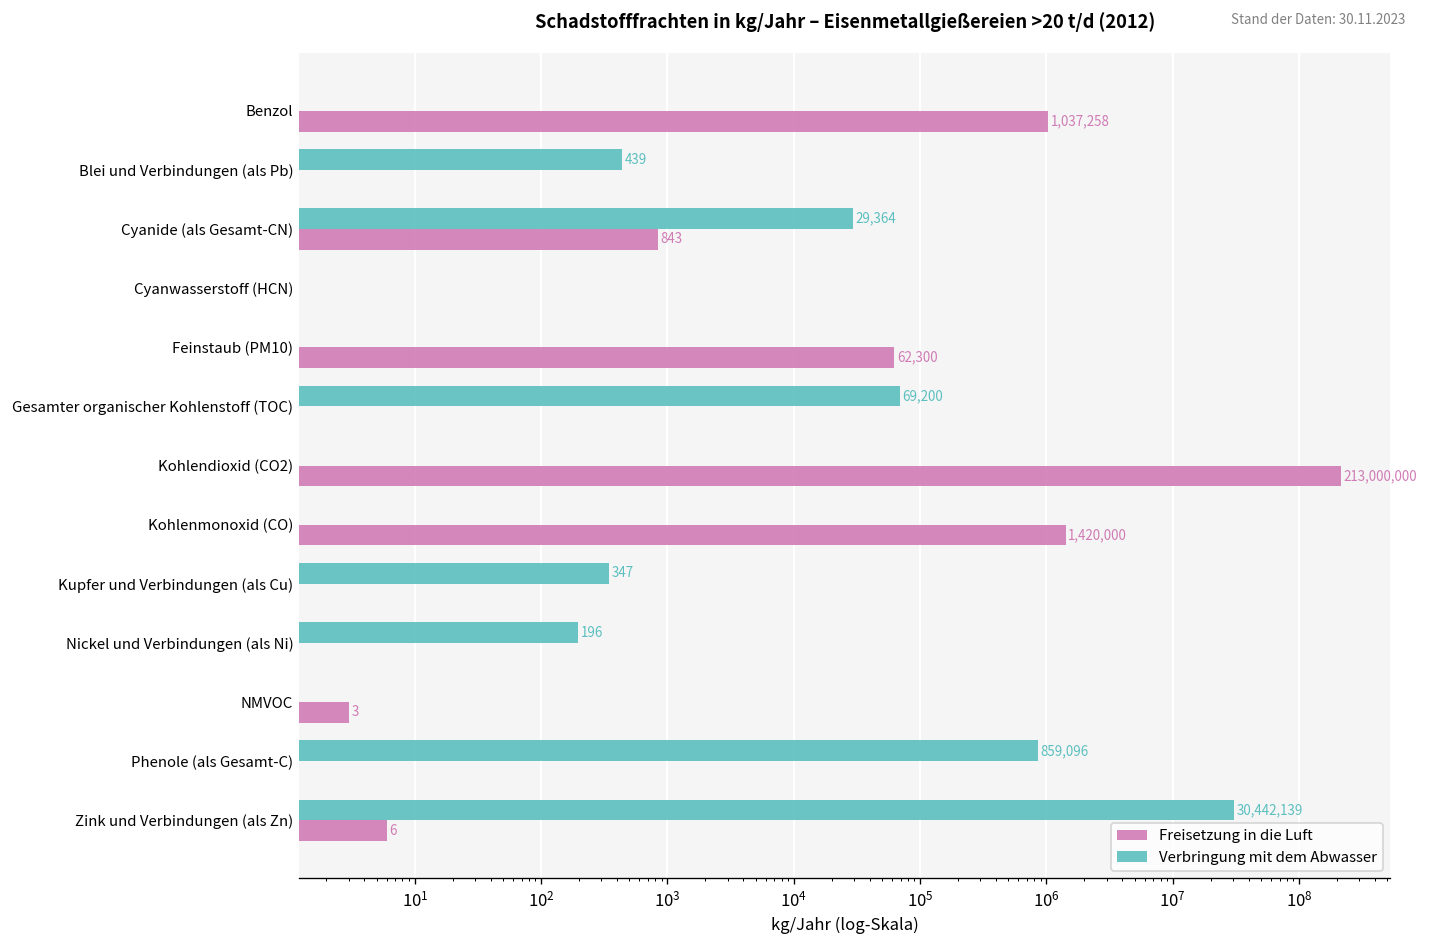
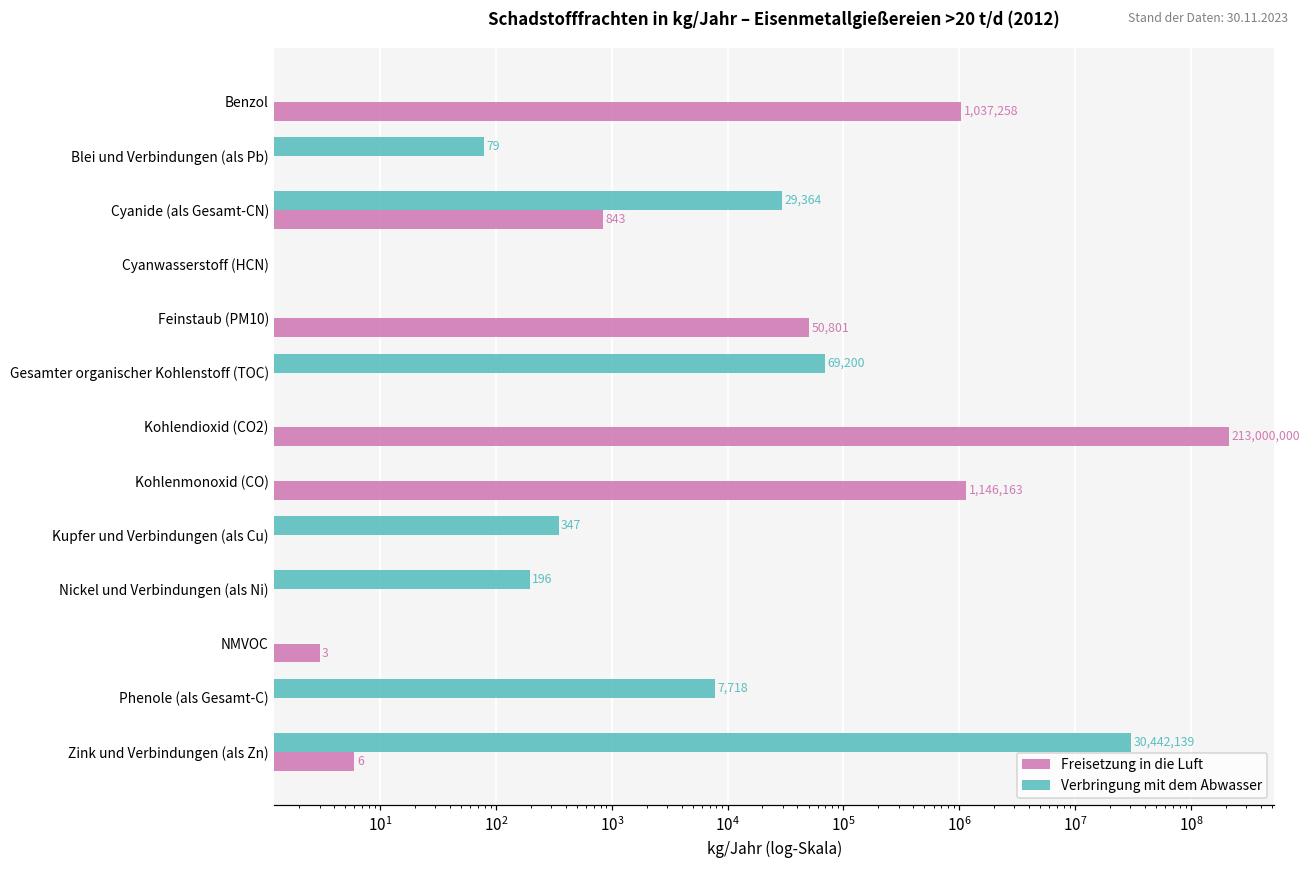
Verbringung mit dem Abwasser, Blei und Verbindungen (als Pb): 439 -> 79
Freisetzung in die Luft, Feinstaub (PM10): 62,300 -> 50,801
Freisetzung in die Luft, Kohlenmonoxid (CO): 1,420,000 -> 1,146,163
Verbringung mit dem Abwasser, Phenole (als Gesamt-C): 859,096 -> 7,718
